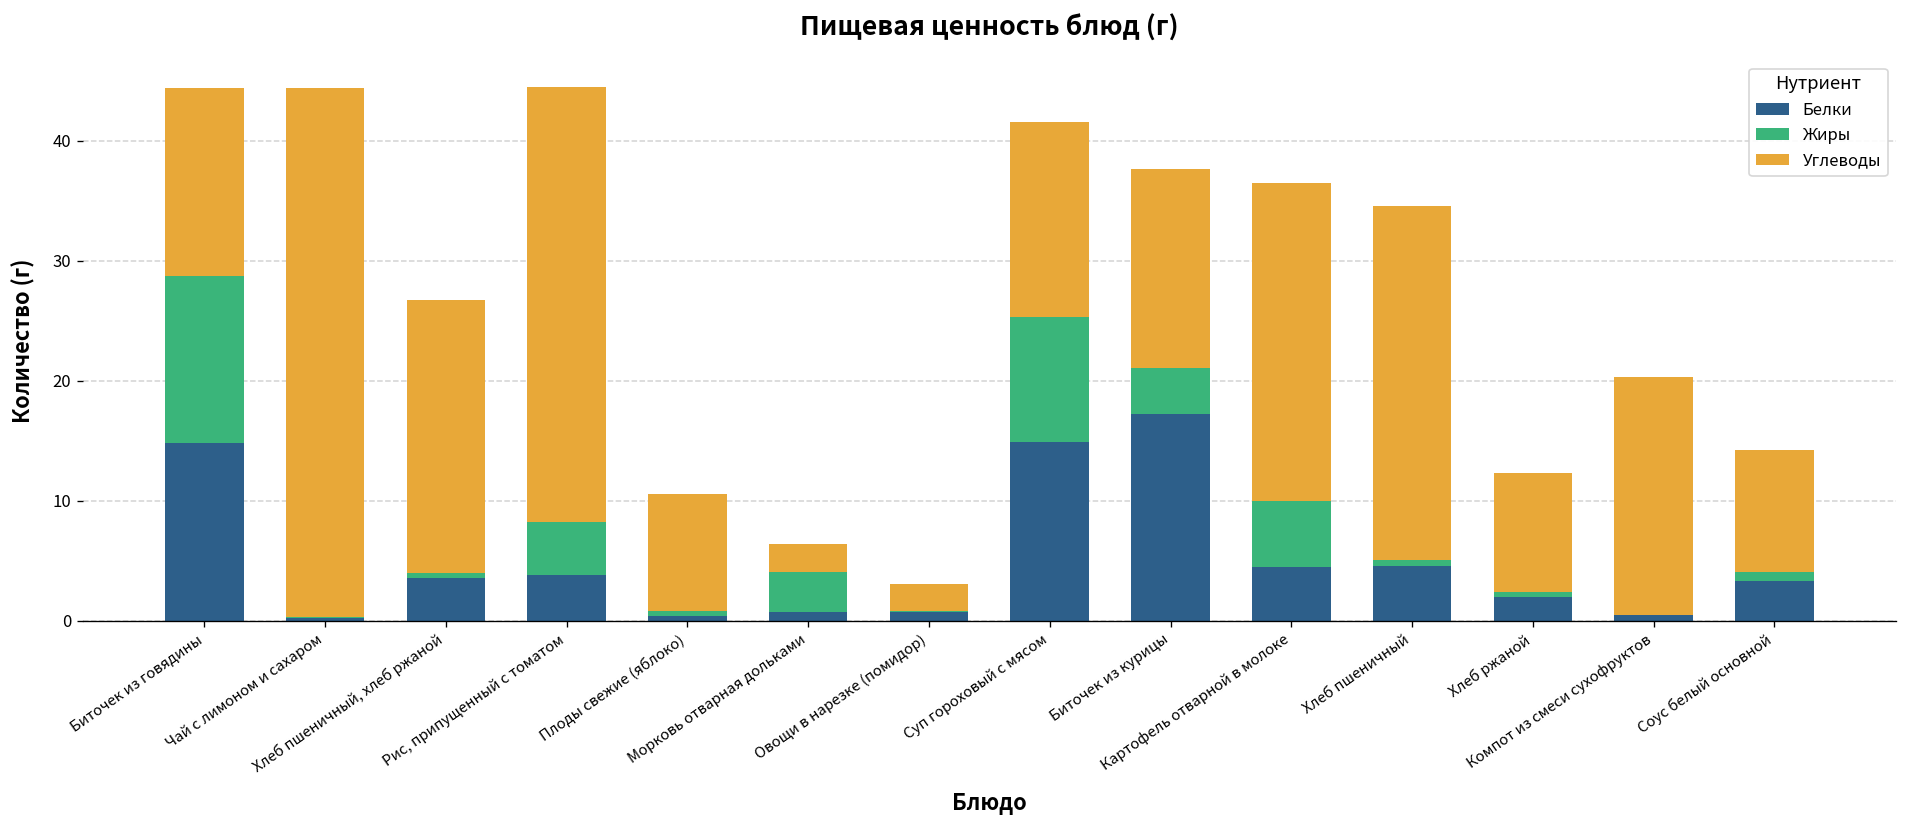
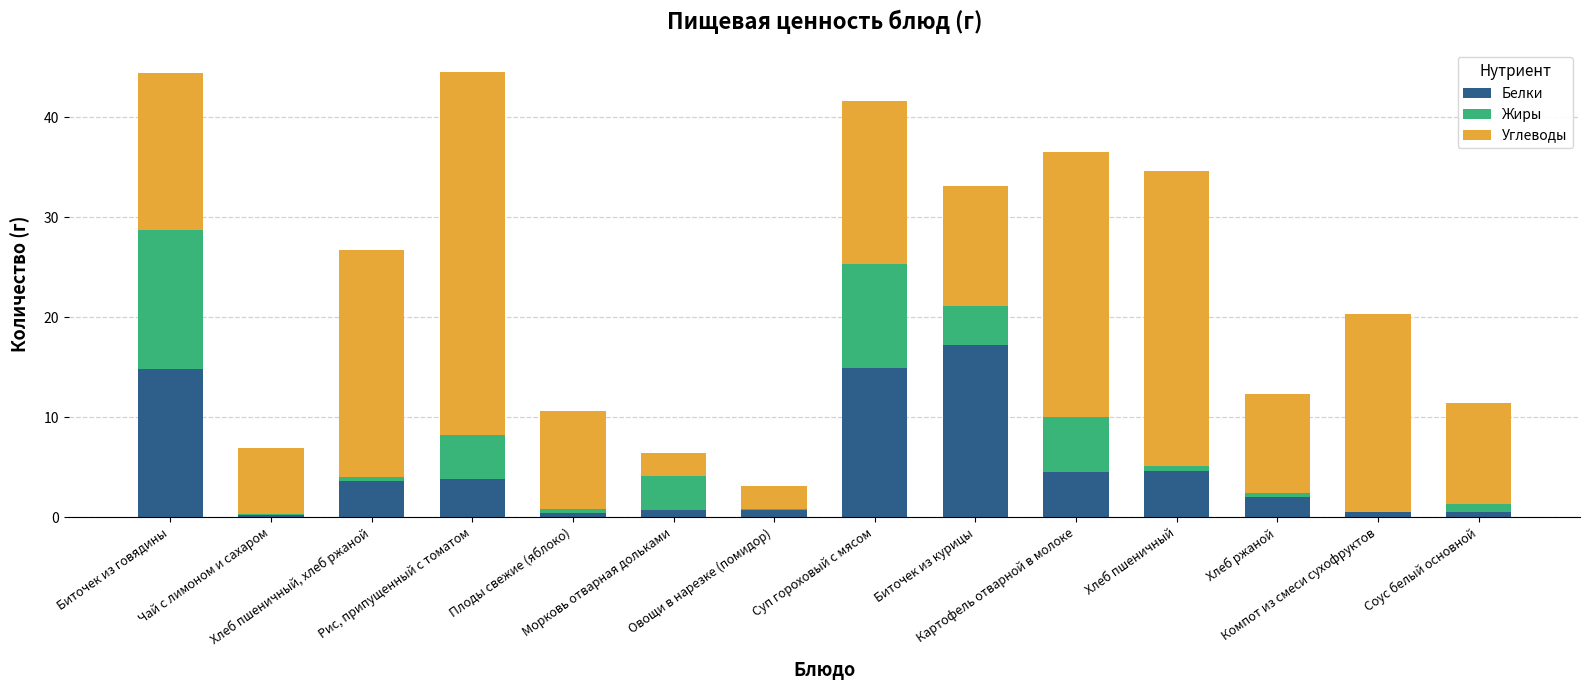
Углеводы, Чай с лимоном и сахаром: 44 -> 7
Углеводы, Биточек из курицы: 17 -> 12
Белки, Соус белый основной: 3 -> 1
